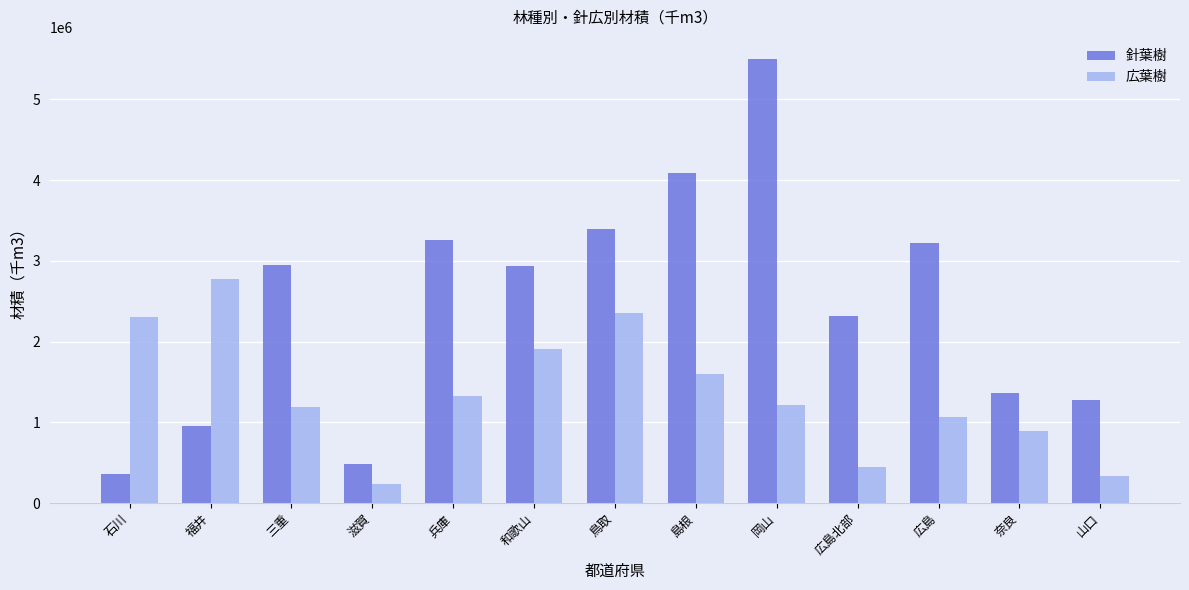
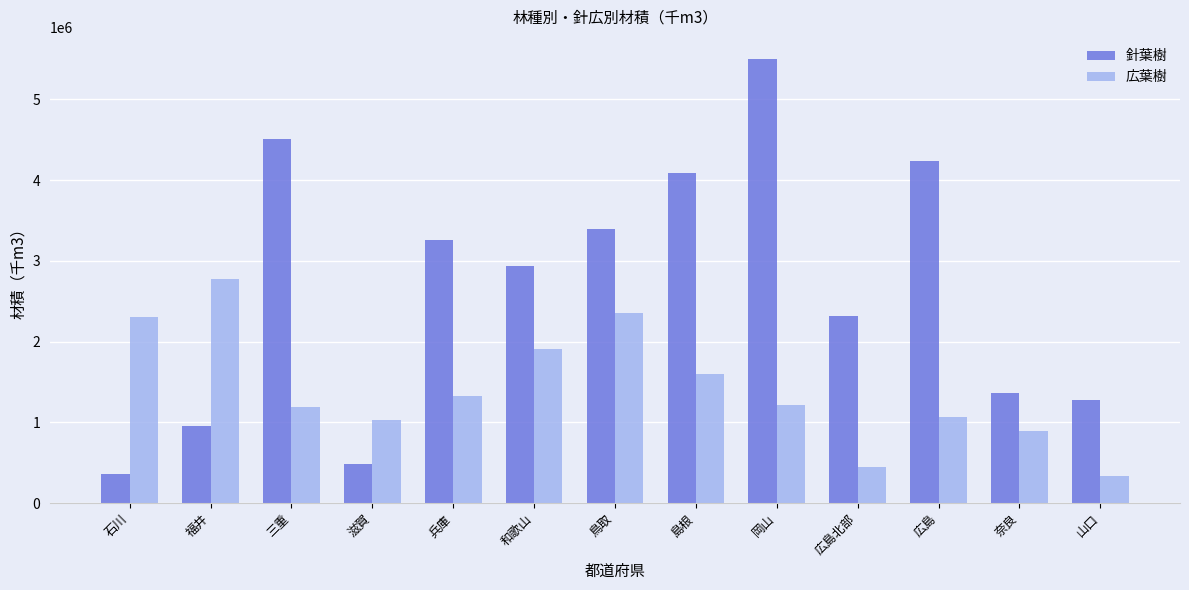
針葉樹, 三重: 3000000 -> 4500000
広葉樹, 滋賀: 200000 -> 1000000
針葉樹, 広島: 3200000 -> 4200000
